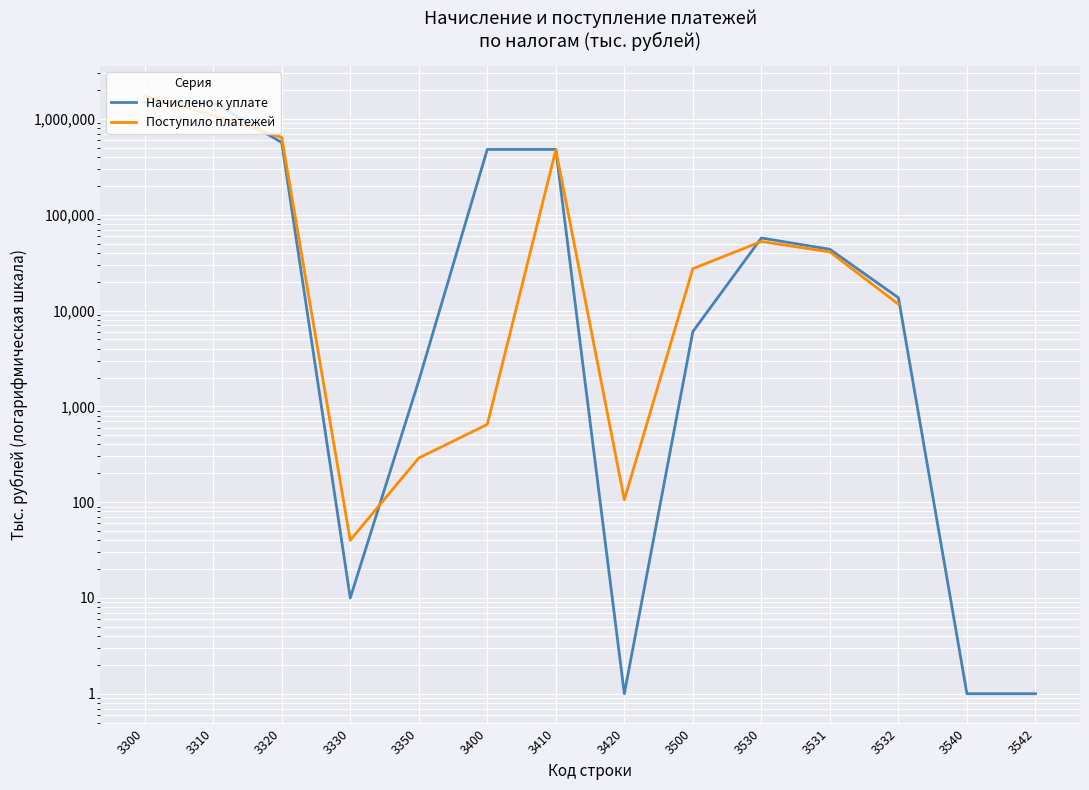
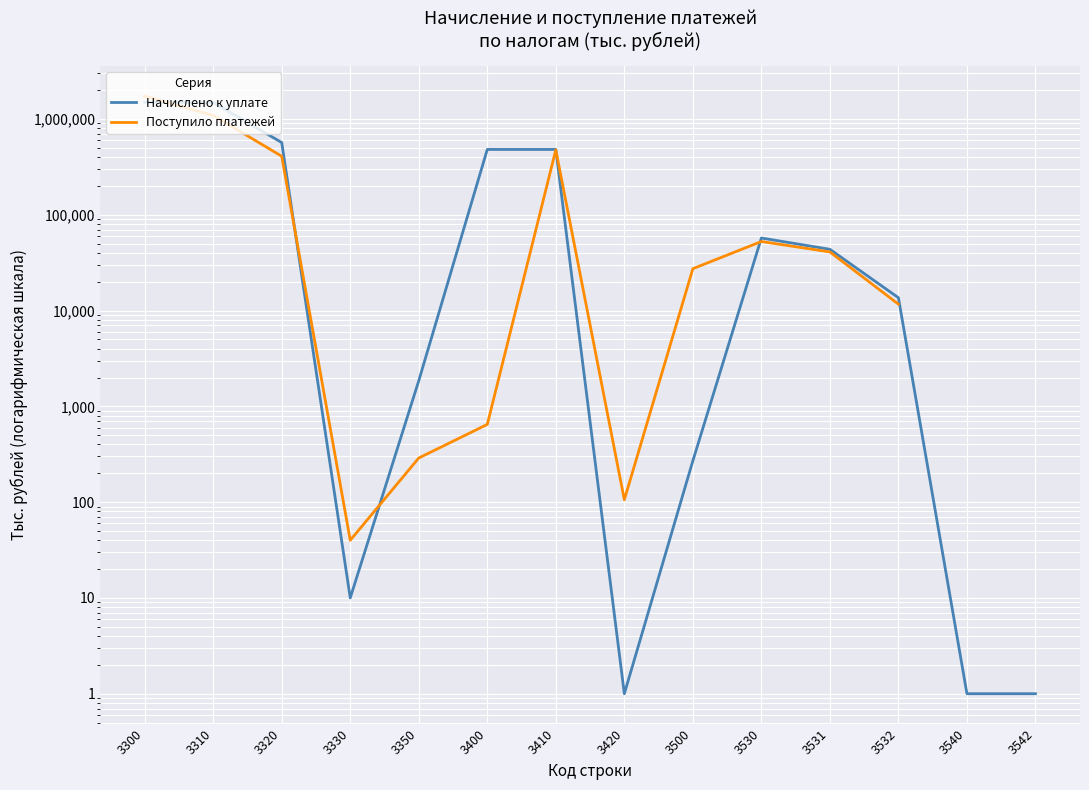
Поступило платежей, 3320: 600,000 -> 410,000
Начислено к уплате, 3500: 6,000 -> 270
